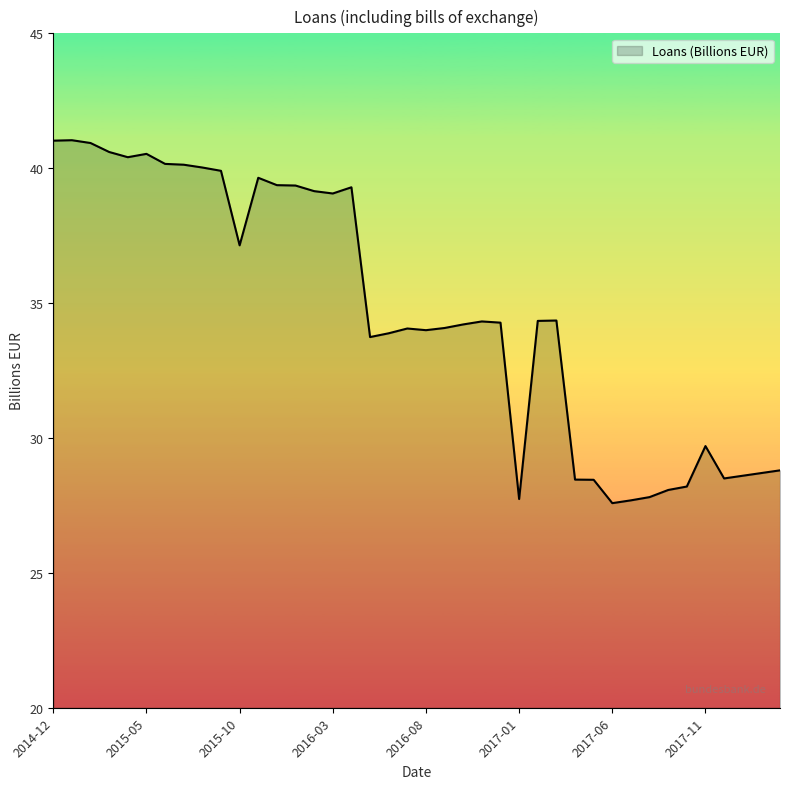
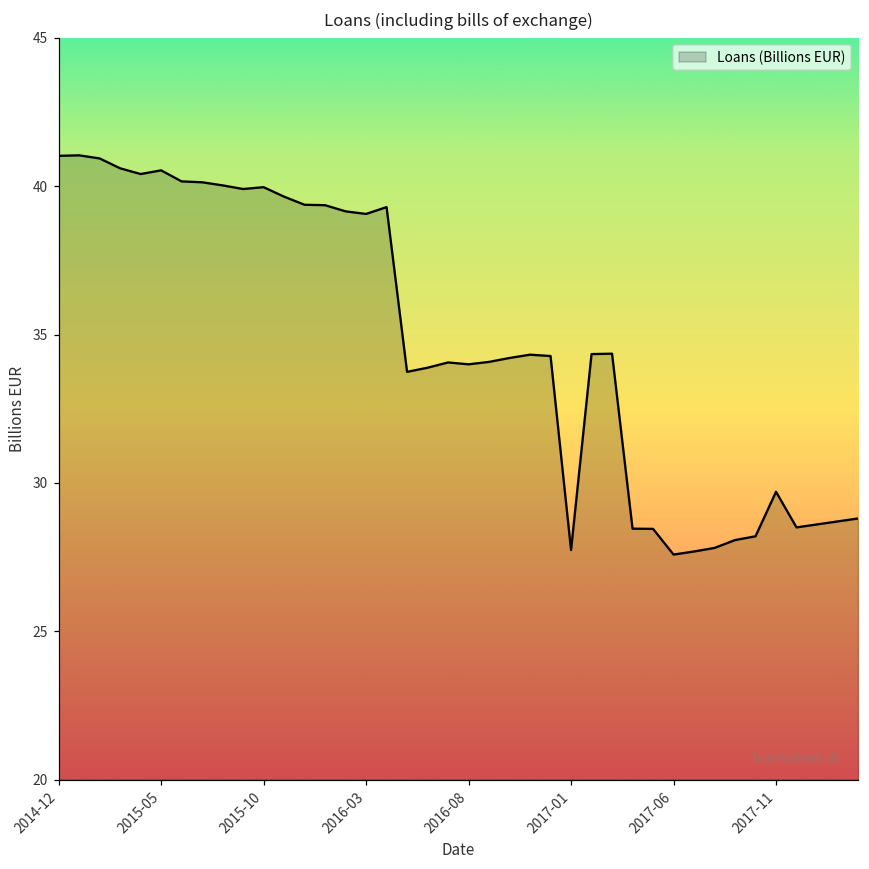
2015-10: 37.1 -> 40.0
